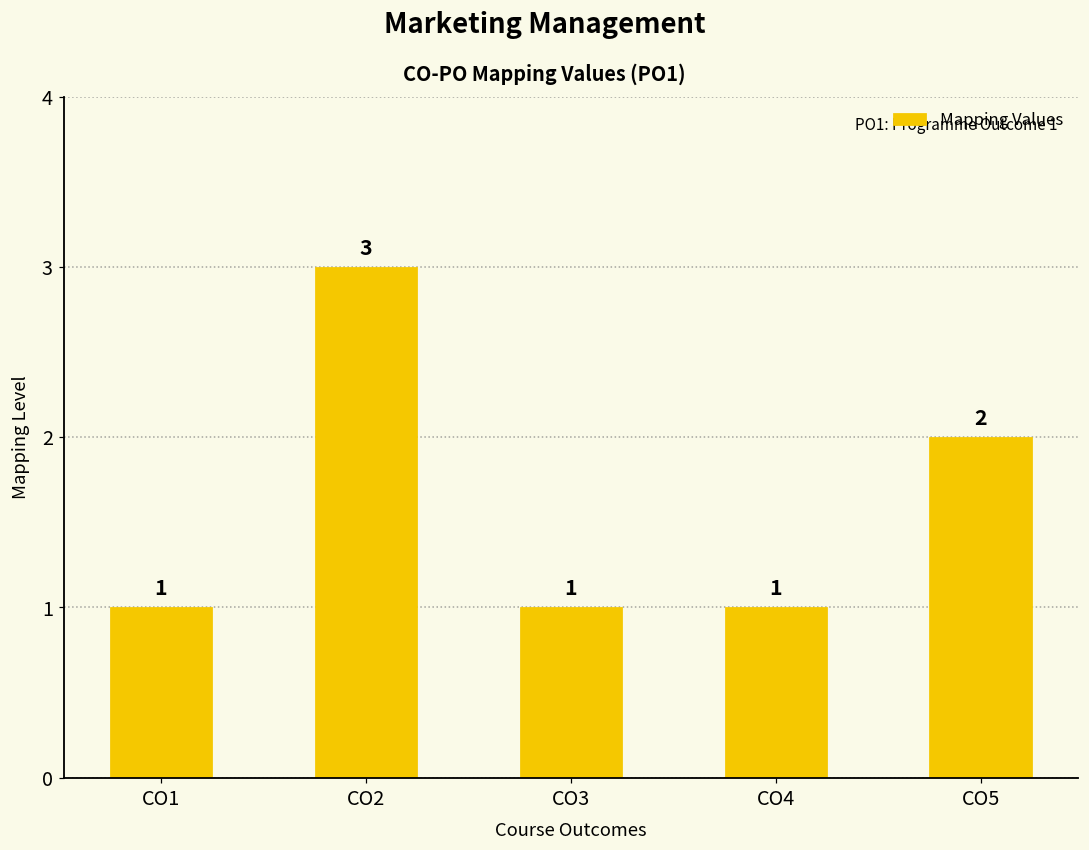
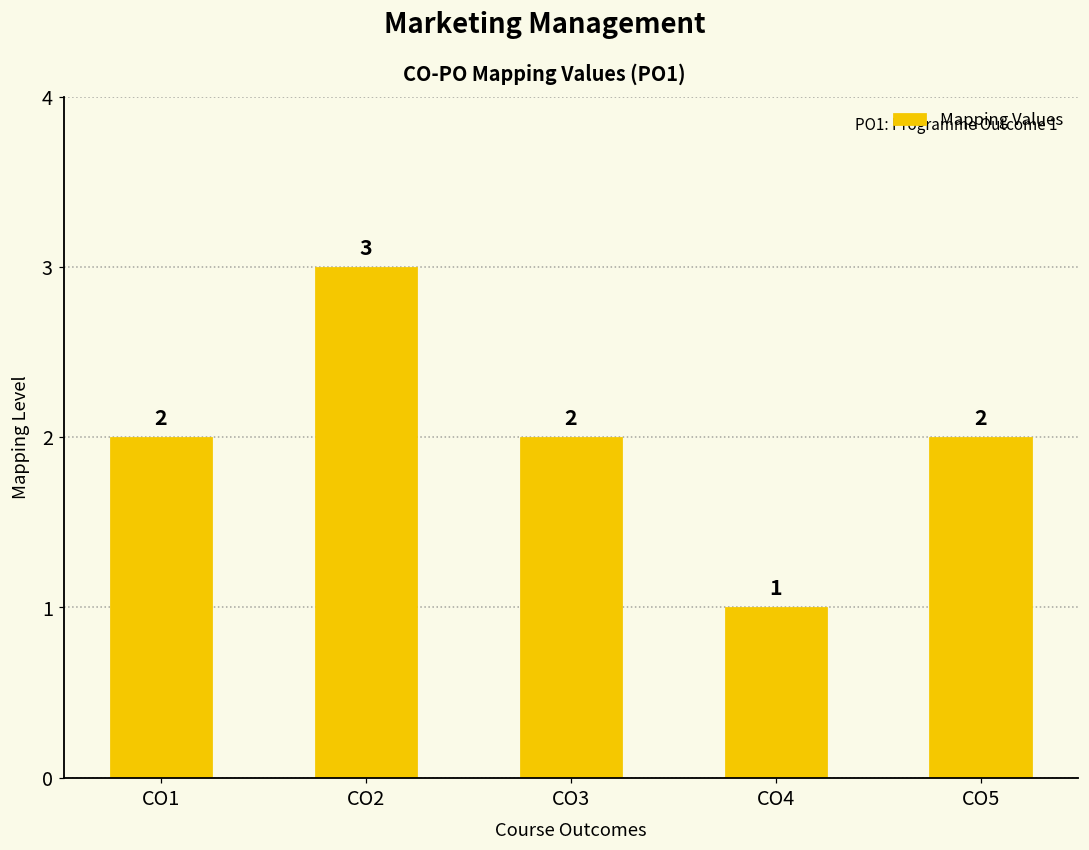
CO1: 1 -> 2
CO3: 1 -> 2
